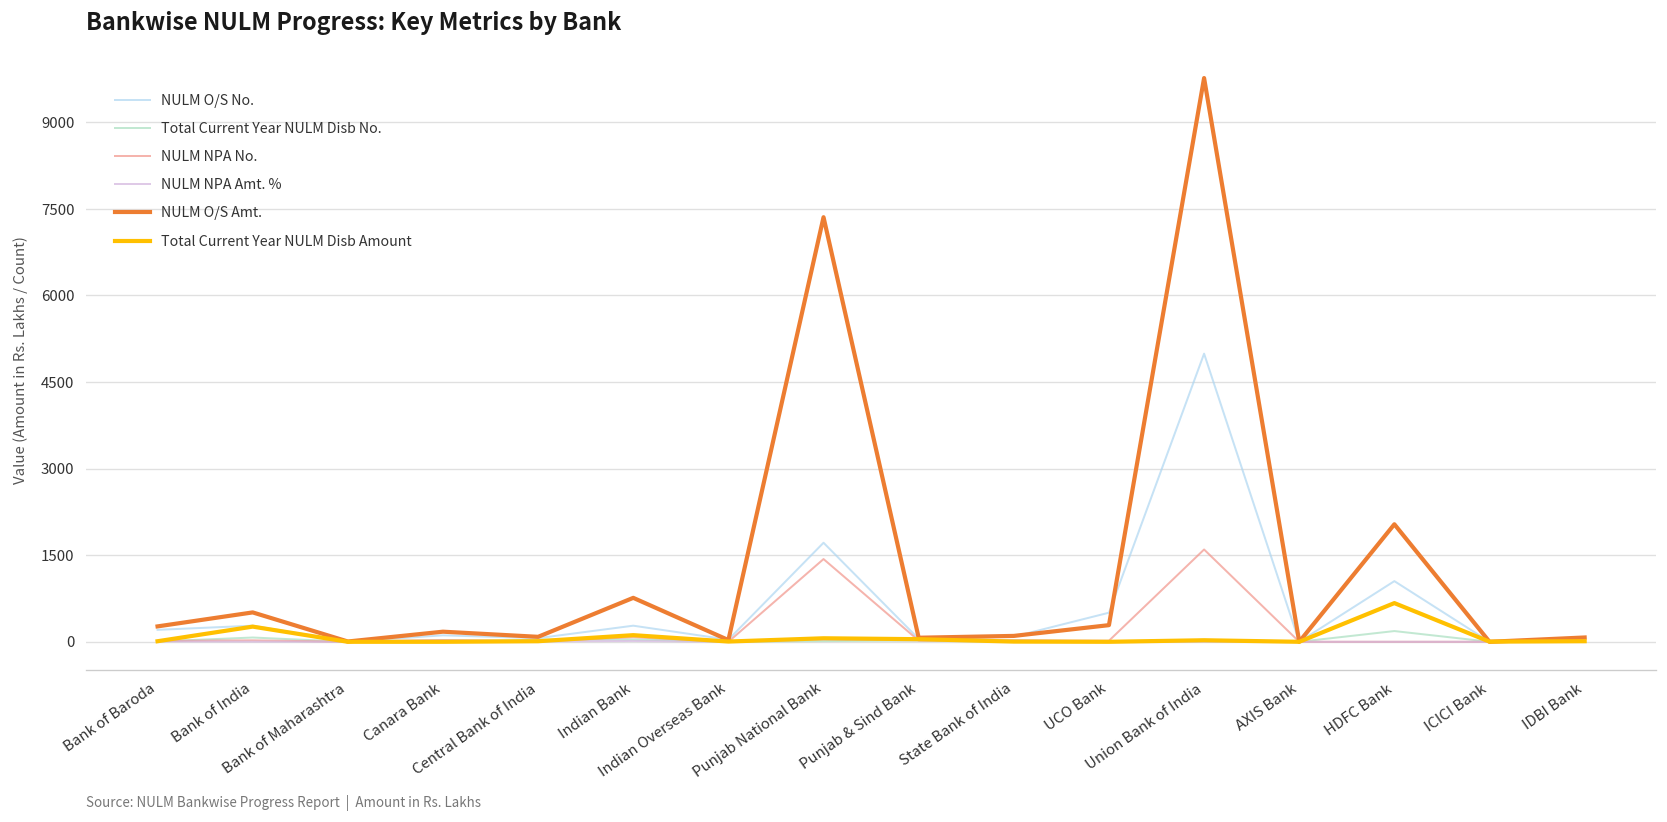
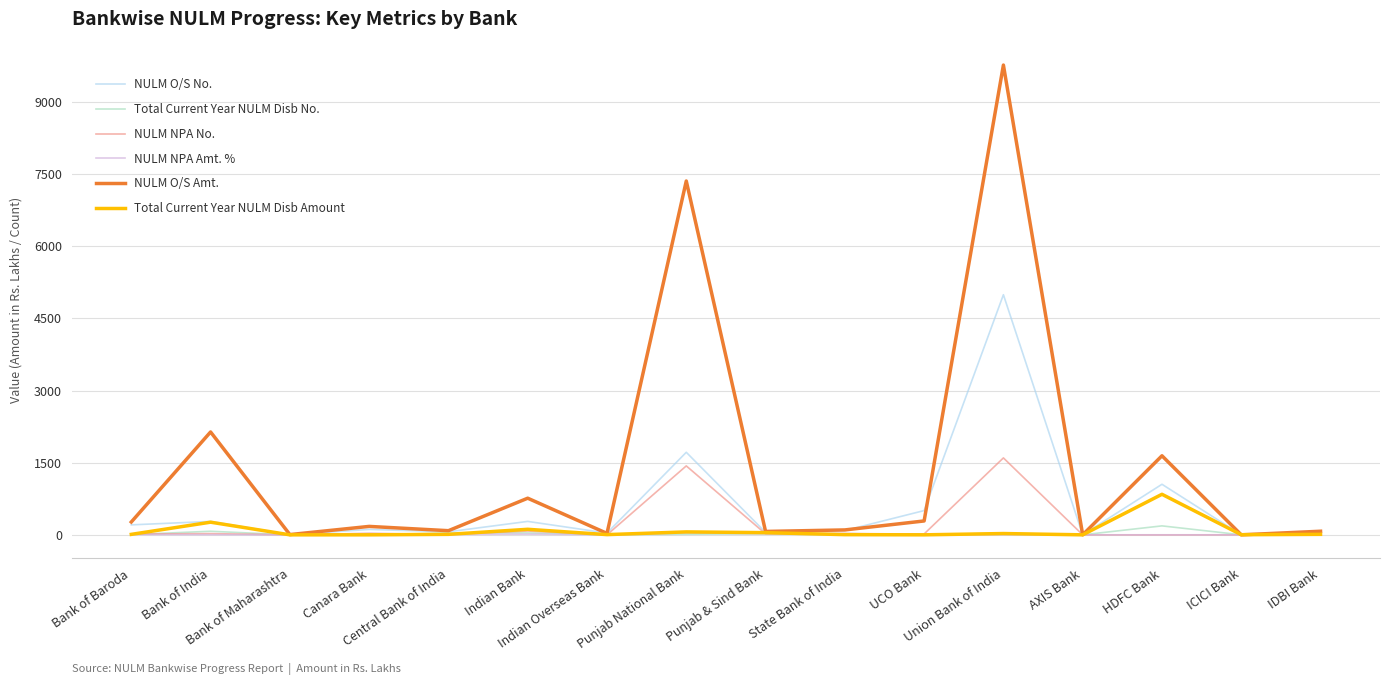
NULM O/S Amt., Bank of India: 500 -> 2100
NULM O/S Amt., HDFC Bank: 2000 -> 1600
Total Current Year NULM Disb Amount, HDFC Bank: 700 -> 800
